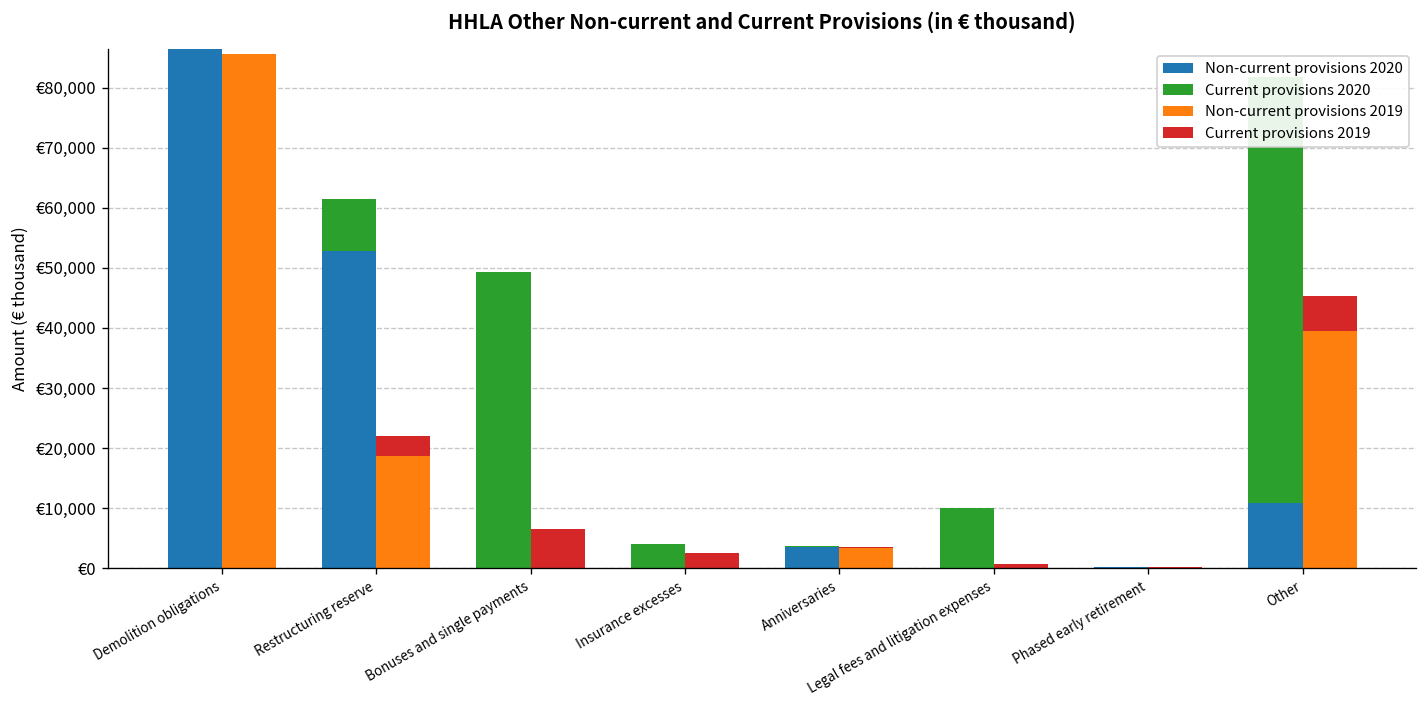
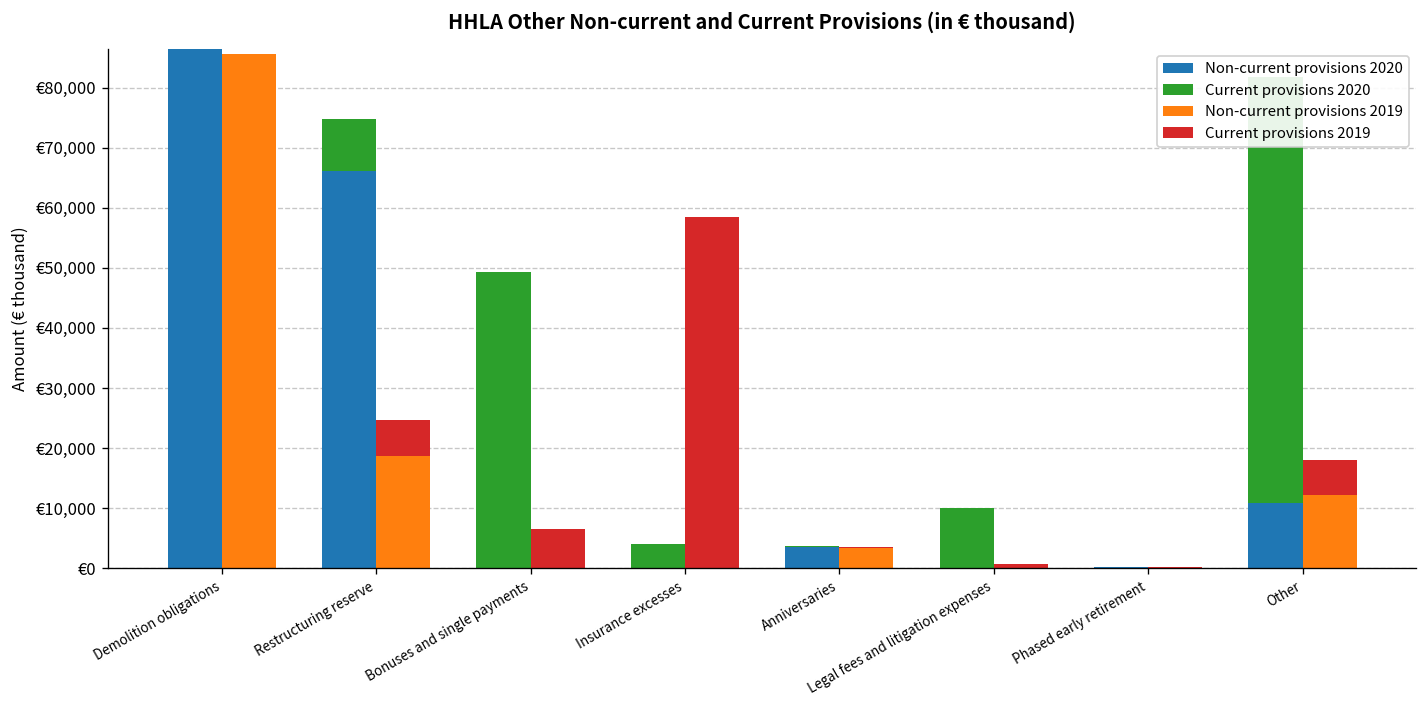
Non-current provisions 2020, Restructuring reserve: €53,000 -> €66,000
Current provisions 2019, Restructuring reserve: €3,000 -> €6,000
Current provisions 2019, Insurance excesses: €2,000 -> €59,000
Non-current provisions 2019, Other: €40,000 -> €12,000
